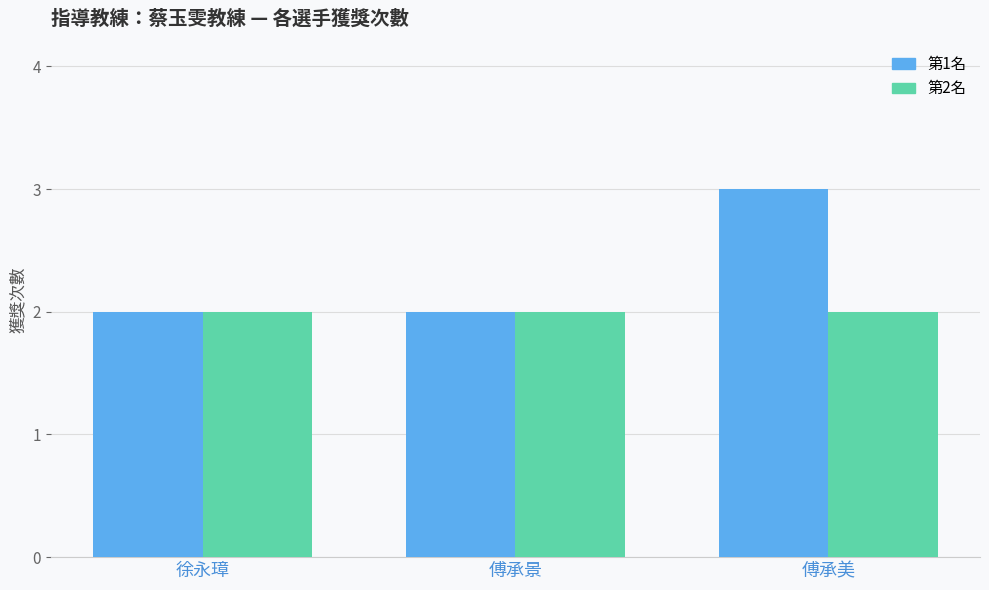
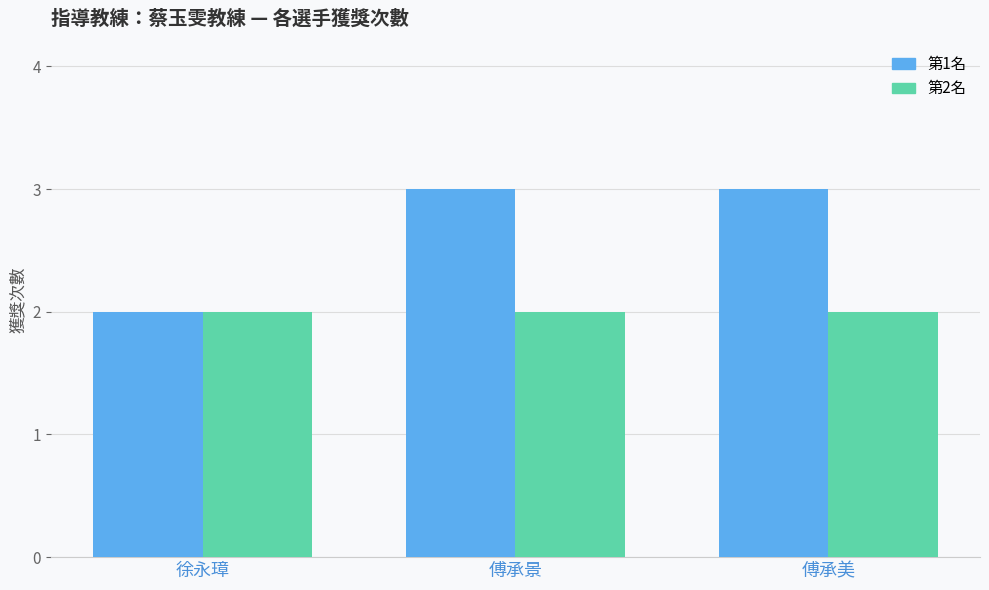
第1名, 傅承景: 2 -> 3
